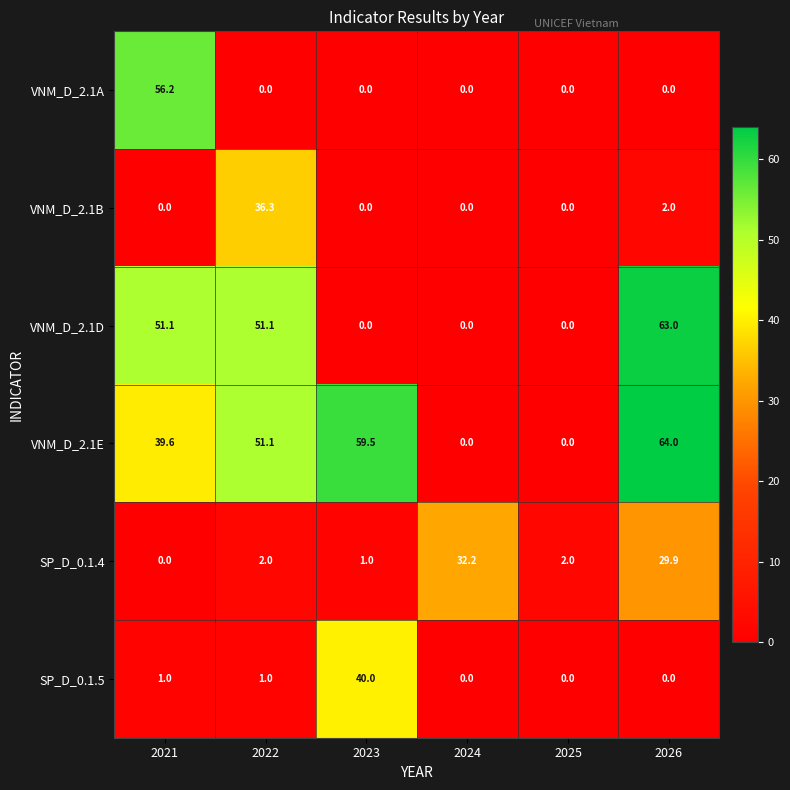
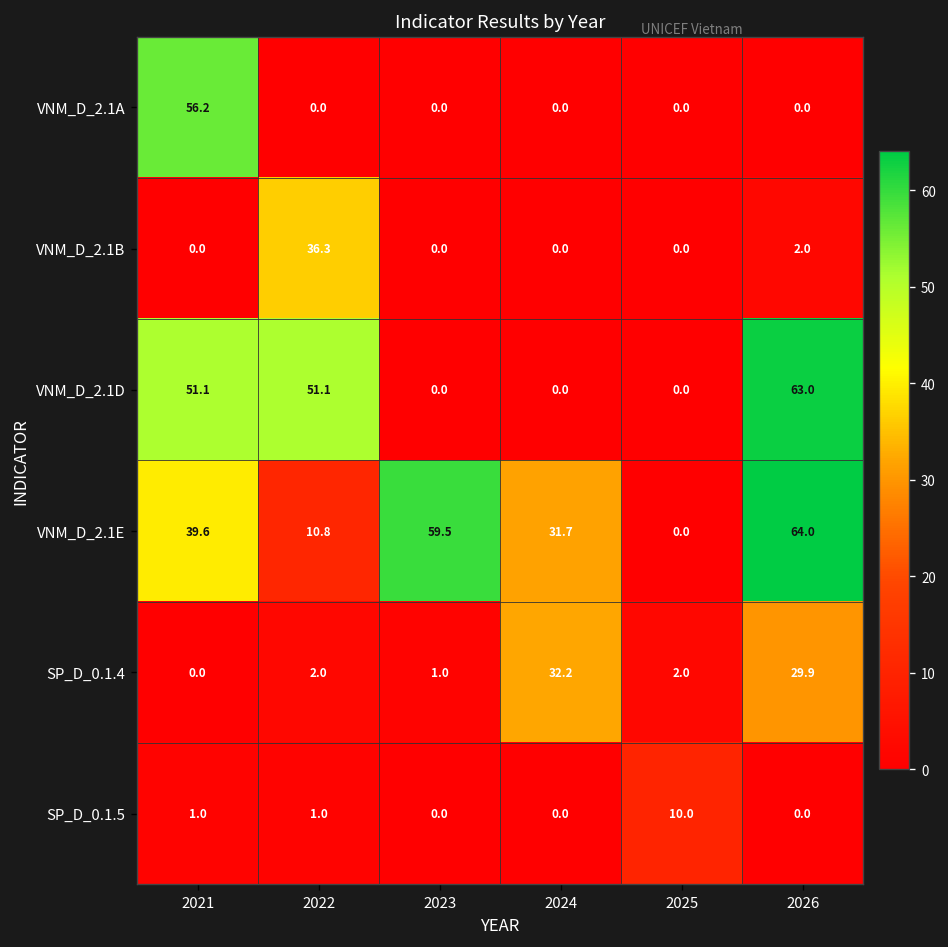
VNM_D_2.1E, 2022: 51.1 -> 10.8
VNM_D_2.1E, 2024: 0.0 -> 31.7
SP_D_0.1.5, 2023: 40.0 -> 0.0
SP_D_0.1.5, 2025: 0.0 -> 10.0
